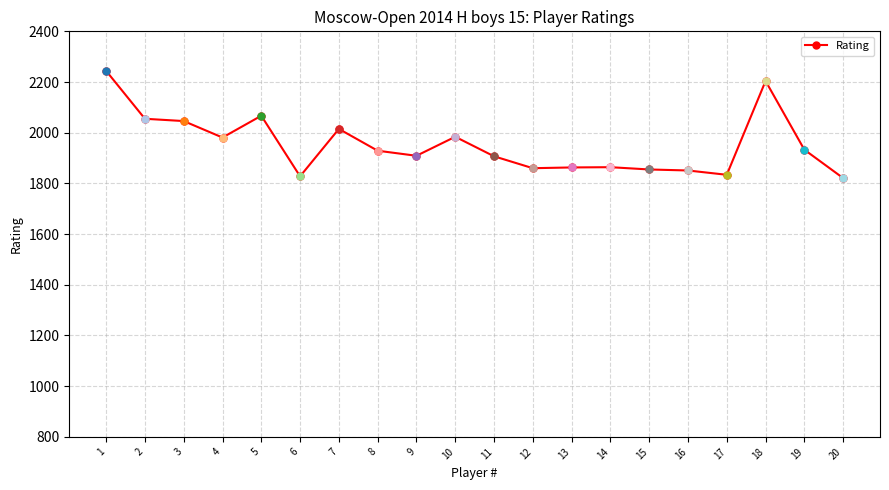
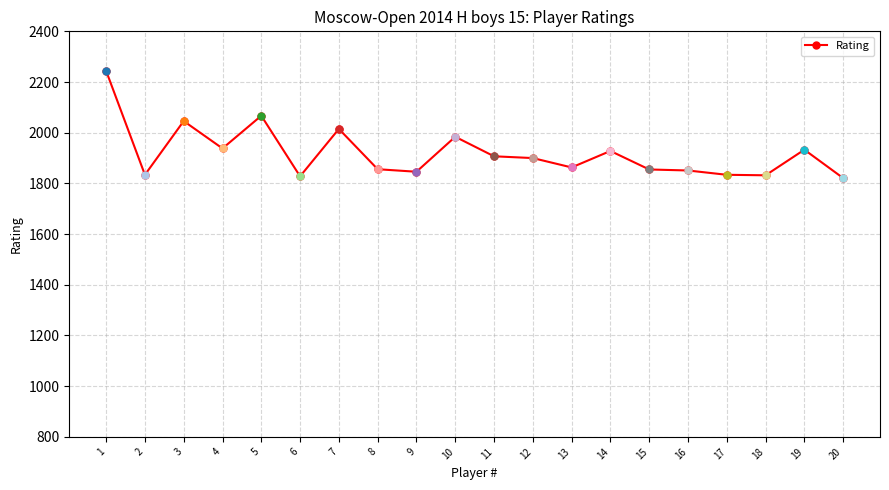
Rating, 2: 2060 -> 1830
Rating, 4: 1980 -> 1940
Rating, 8: 1930 -> 1860
Rating, 9: 1910 -> 1850
Rating, 12: 1860 -> 1900
Rating, 14: 1860 -> 1930
Rating, 18: 2200 -> 1830
